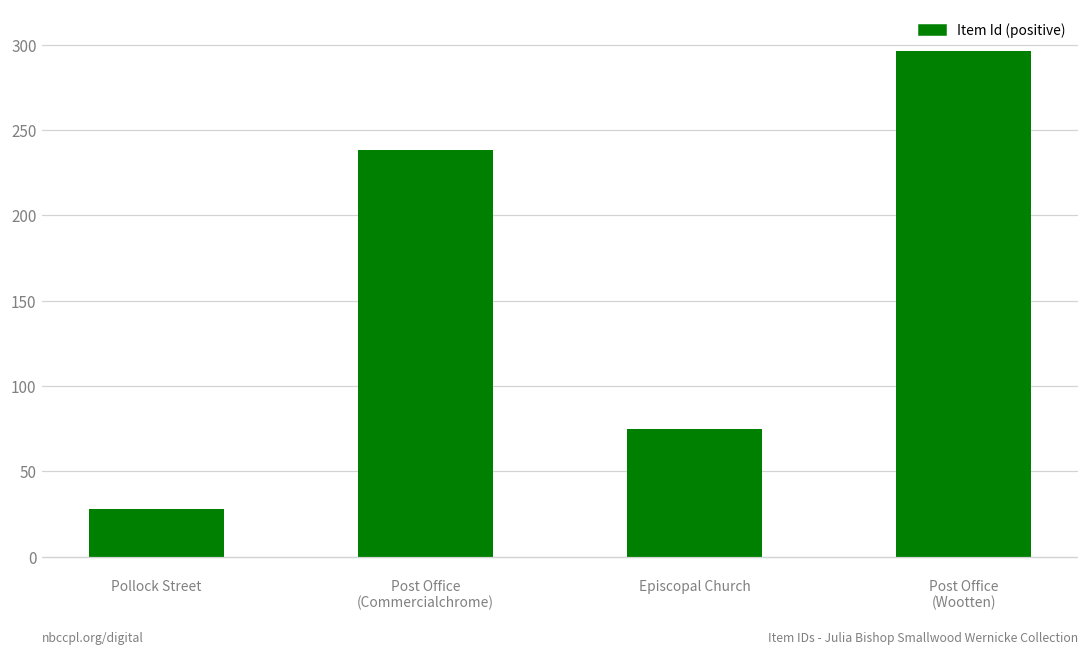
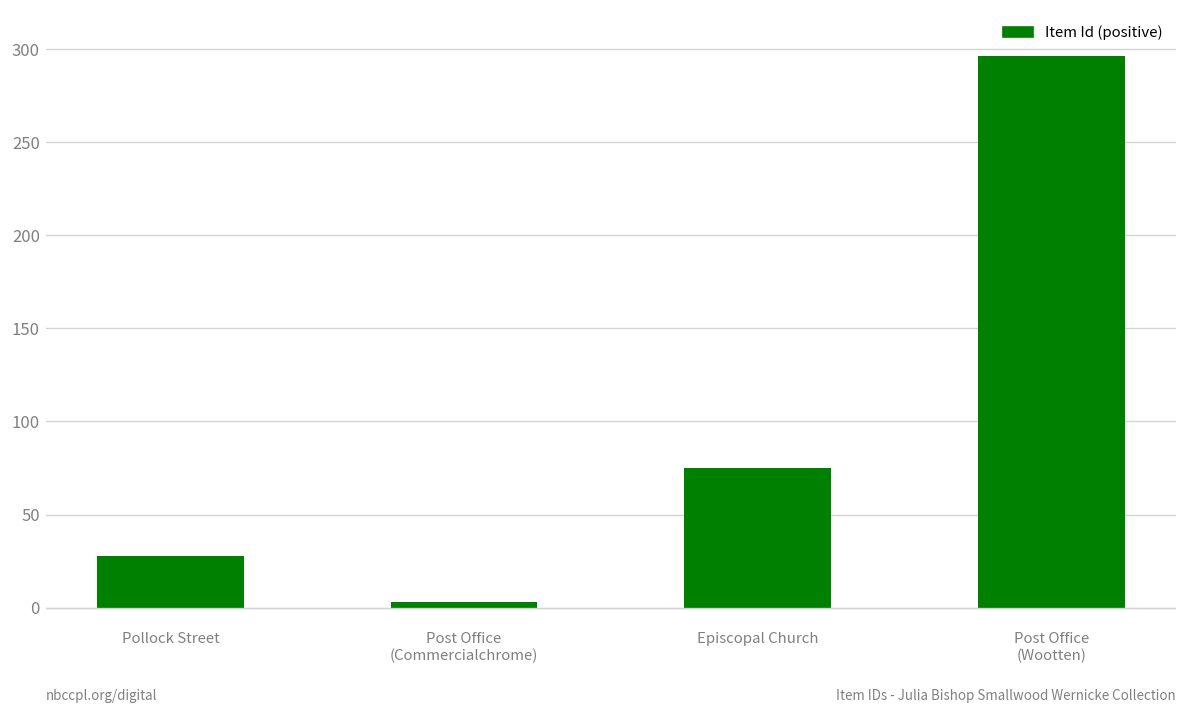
Post Office (Commercialchrome): 238 -> 3
